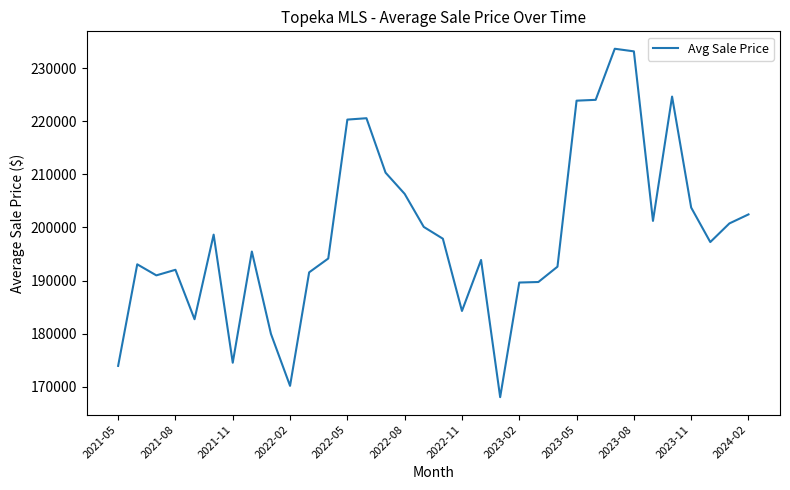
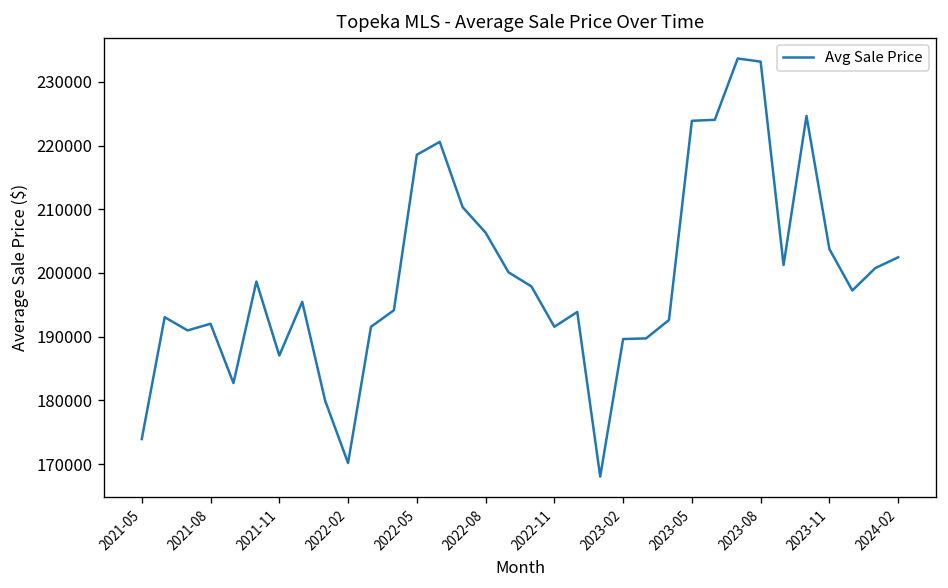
2021-11: 175000 -> 187000
2022-05: 220000 -> 219000
2022-11: 184000 -> 192000
